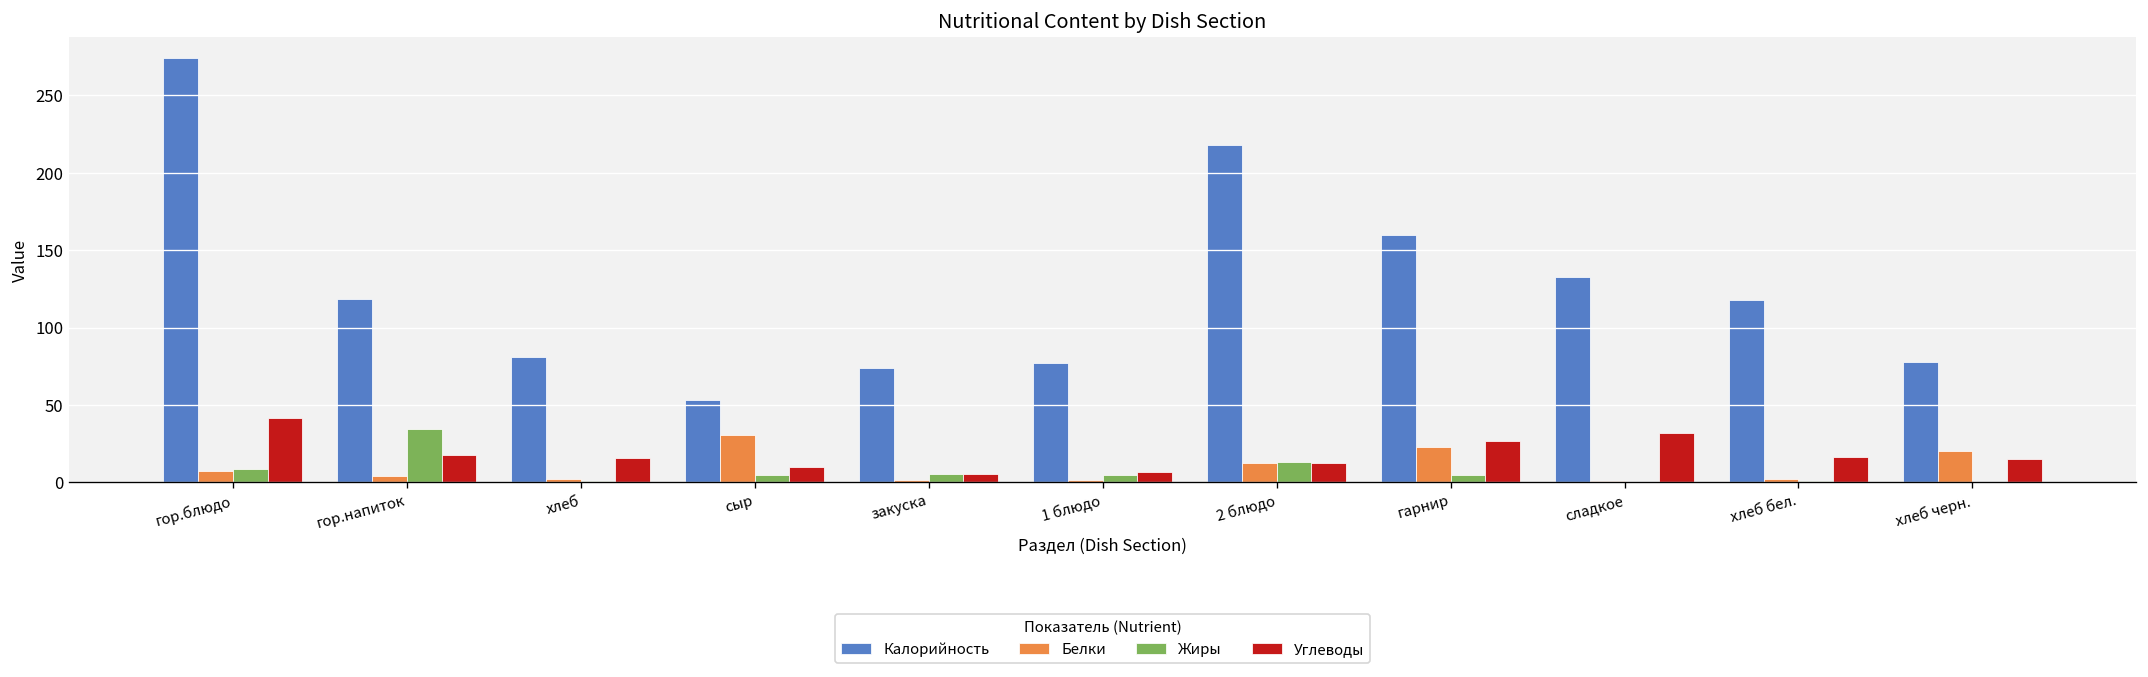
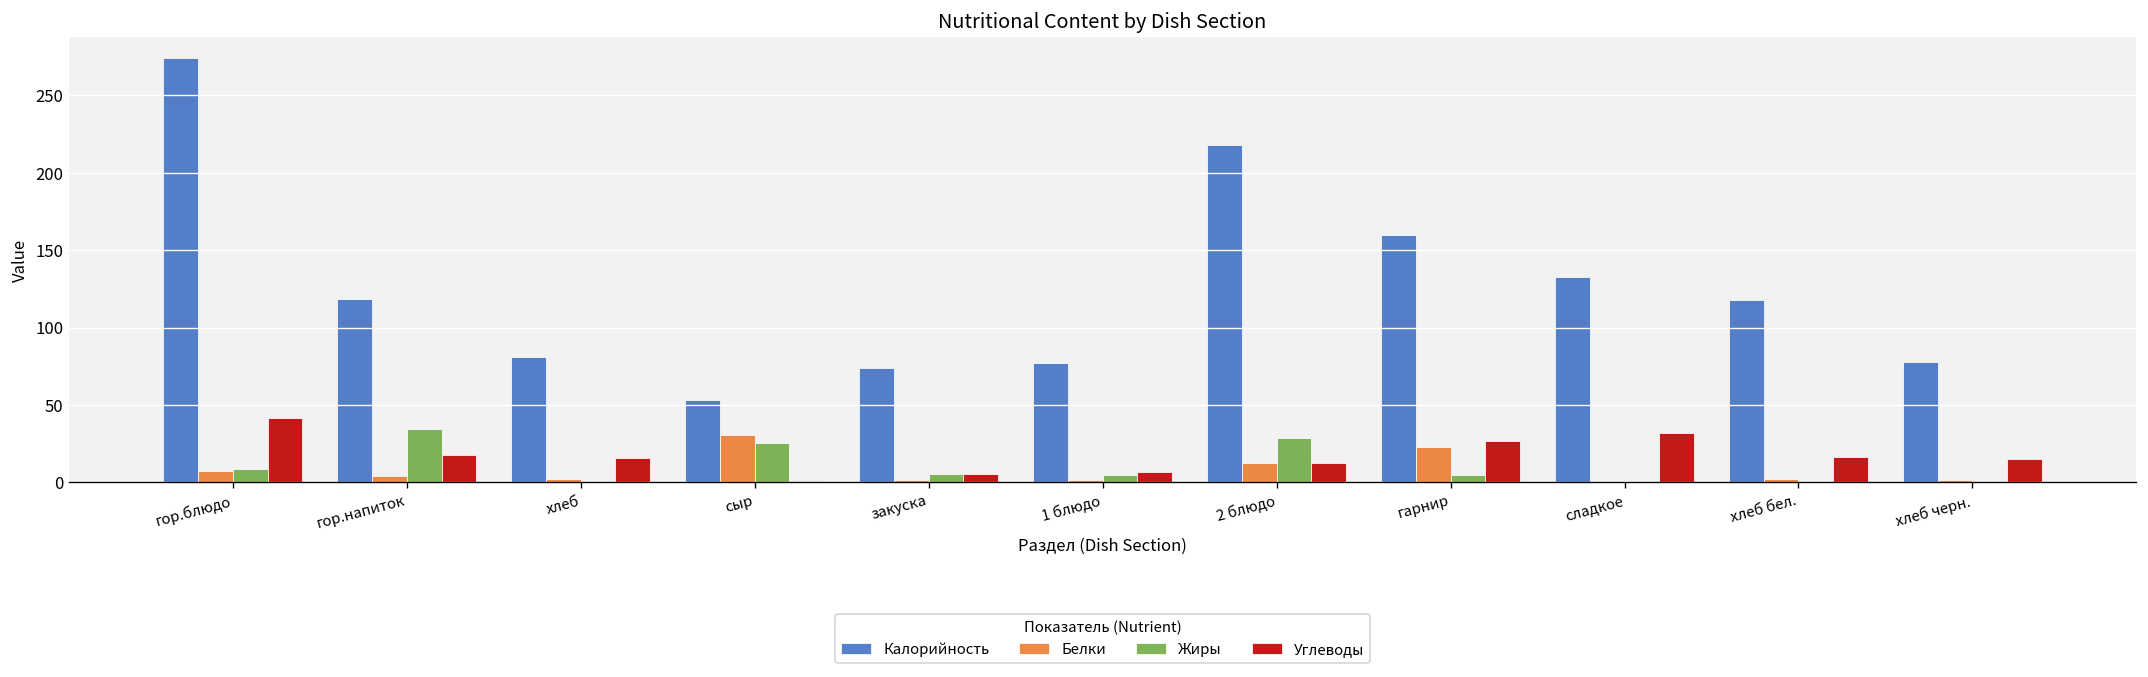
Жиры, сыр: 5 -> 25
Углеводы, сыр: 10 -> 1
Жиры, 2 блюдо: 13 -> 28
Белки, хлеб черн.: 20 -> 2
